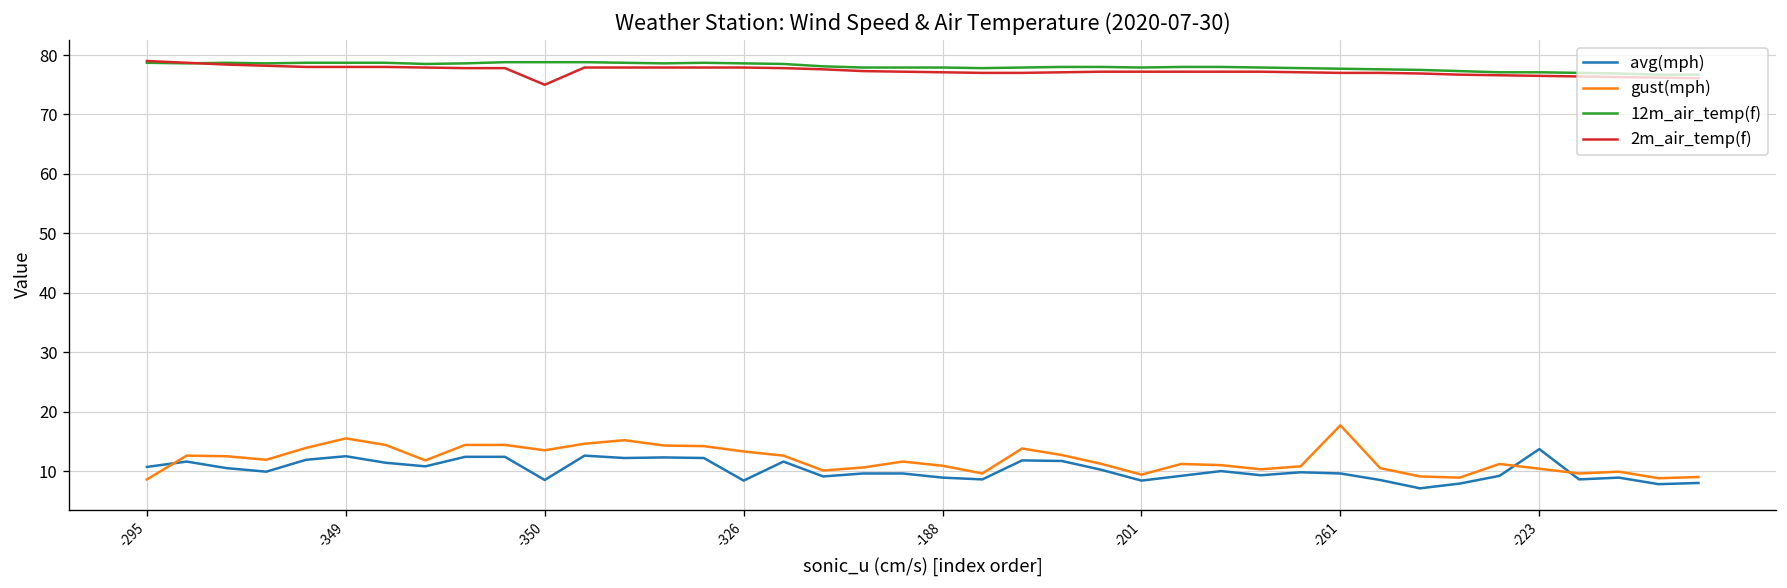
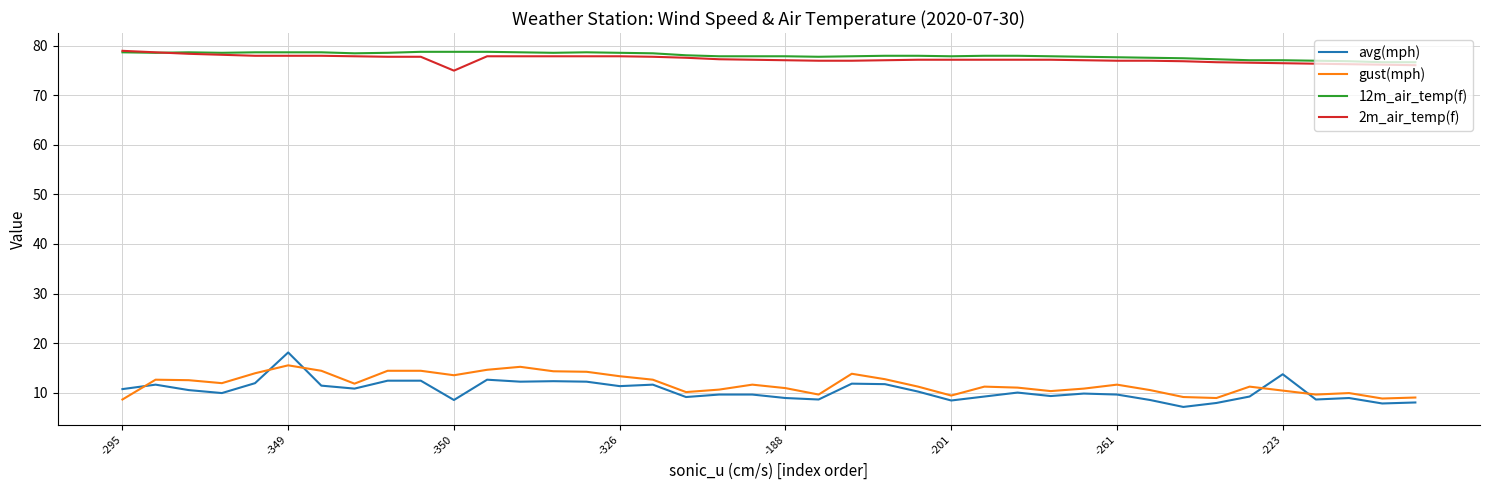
avg(mph), -349: 13 -> 18
avg(mph), -326: 8 -> 11
gust(mph), -261: 18 -> 12
